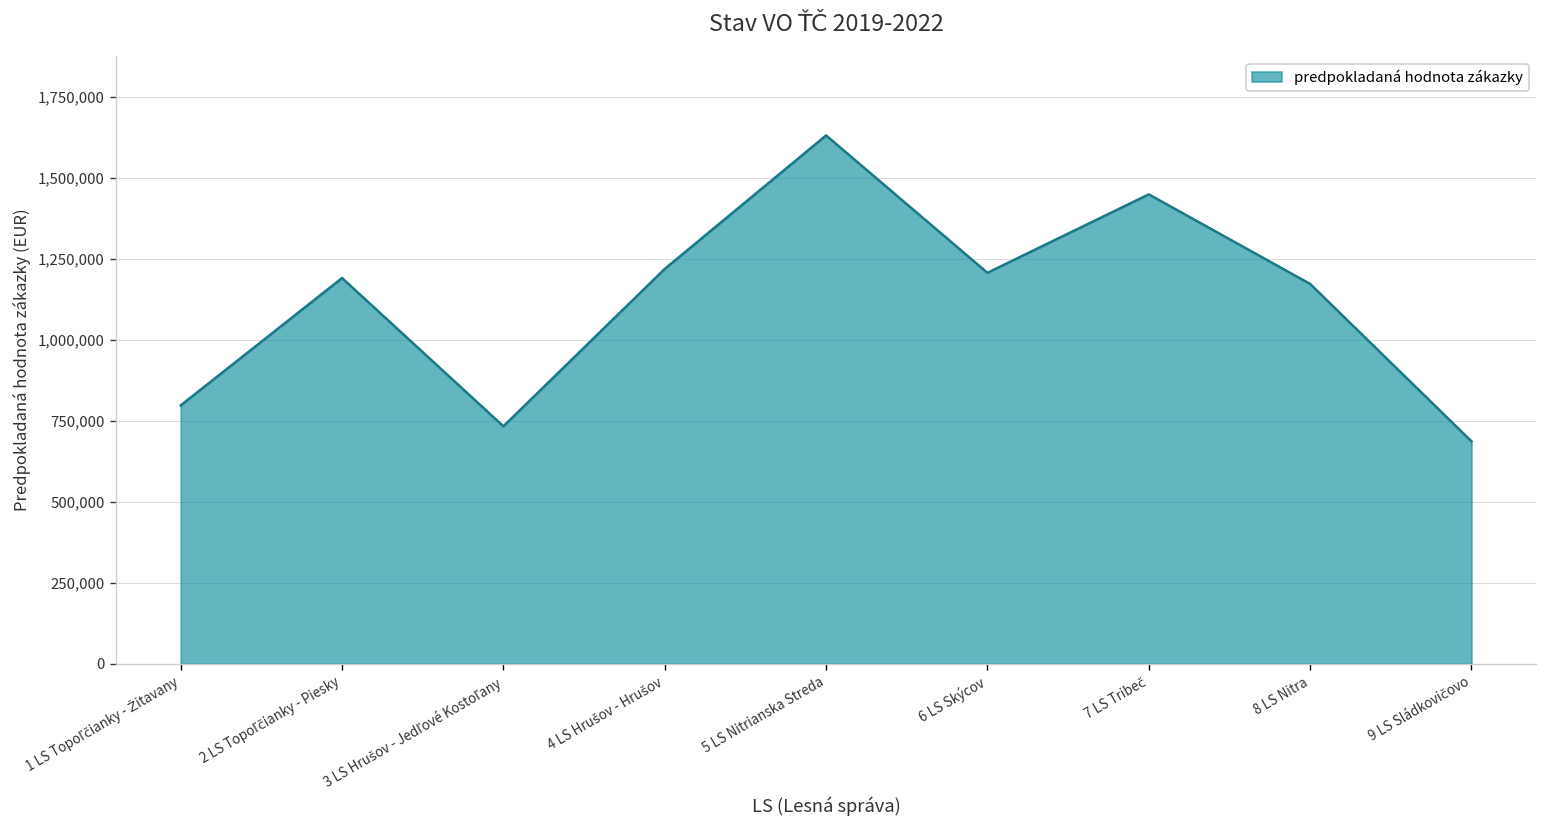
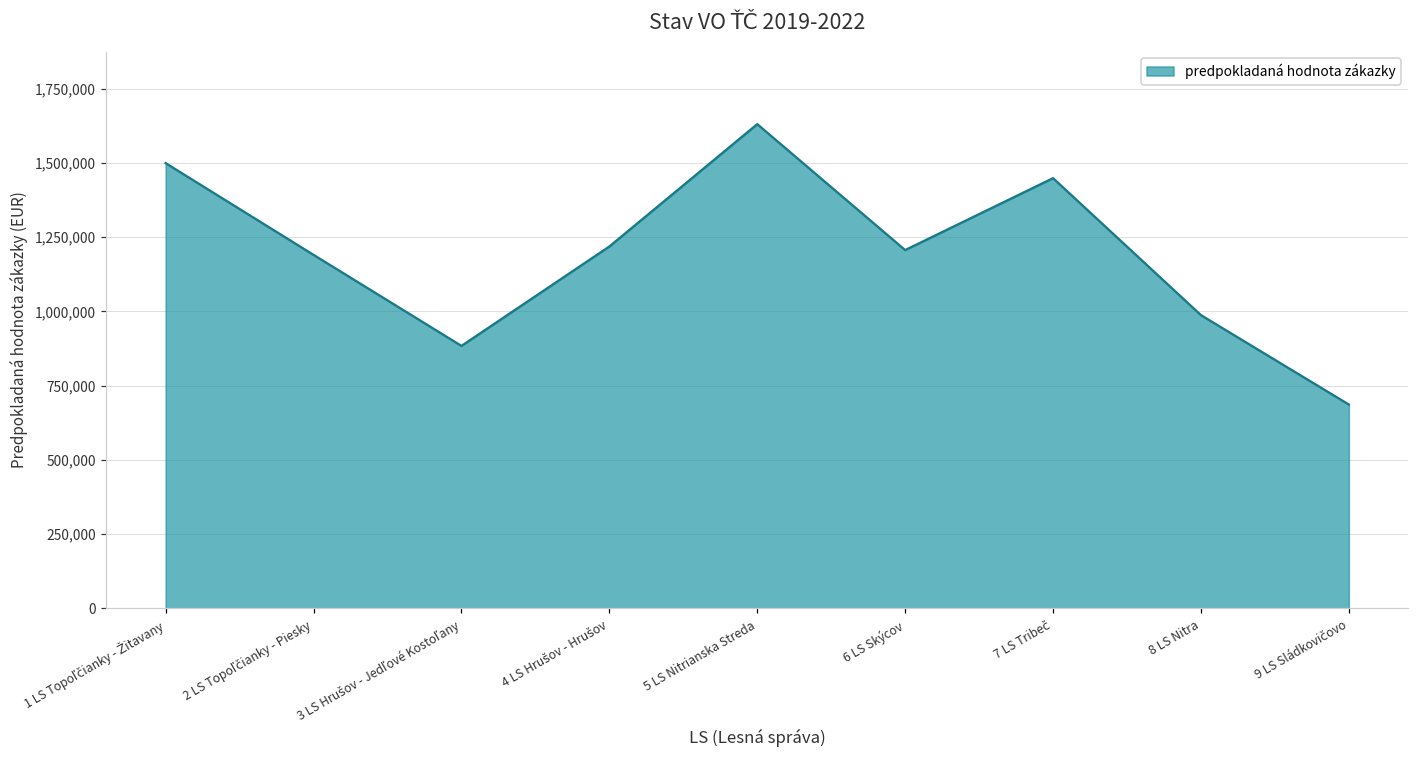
1 LS Topoľčianky - Žitavany: 800,000 -> 1,500,000
3 LS Hrušov - Jedľové Kostoľany: 730,000 -> 880,000
8 LS Nitra: 1,170,000 -> 990,000
